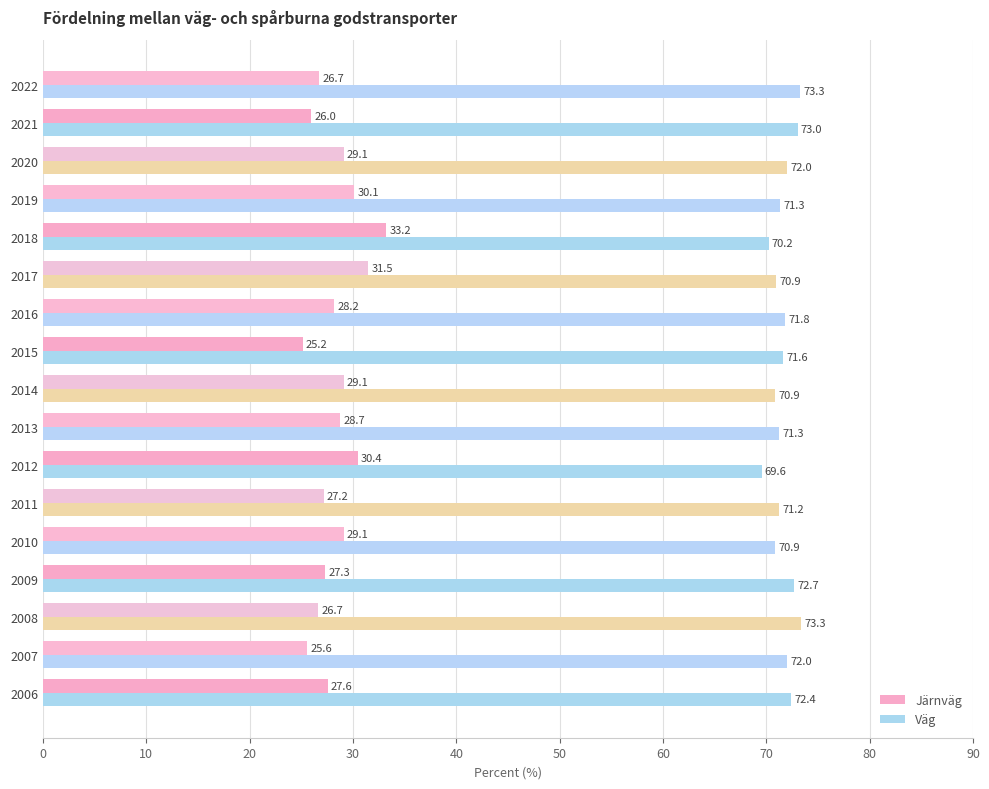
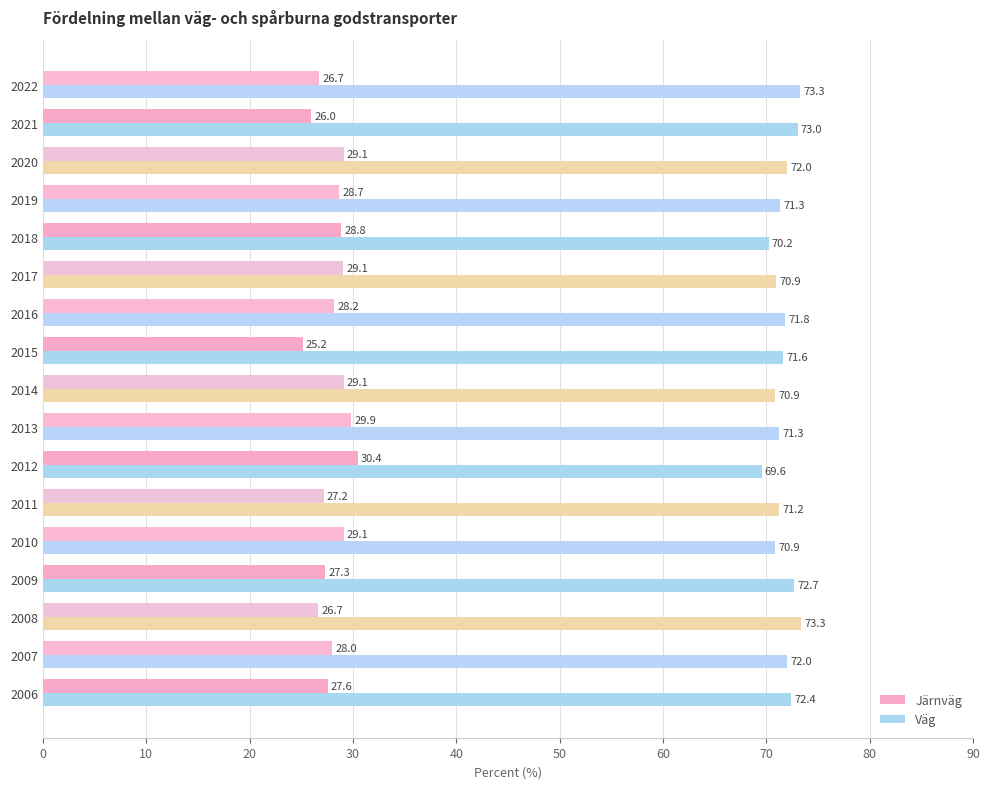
Järnväg, 2019: 30.1 -> 28.7
Järnväg, 2018: 33.2 -> 28.8
Järnväg, 2017: 31.5 -> 29.1
Järnväg, 2013: 28.7 -> 29.9
Järnväg, 2007: 25.6 -> 28.0
